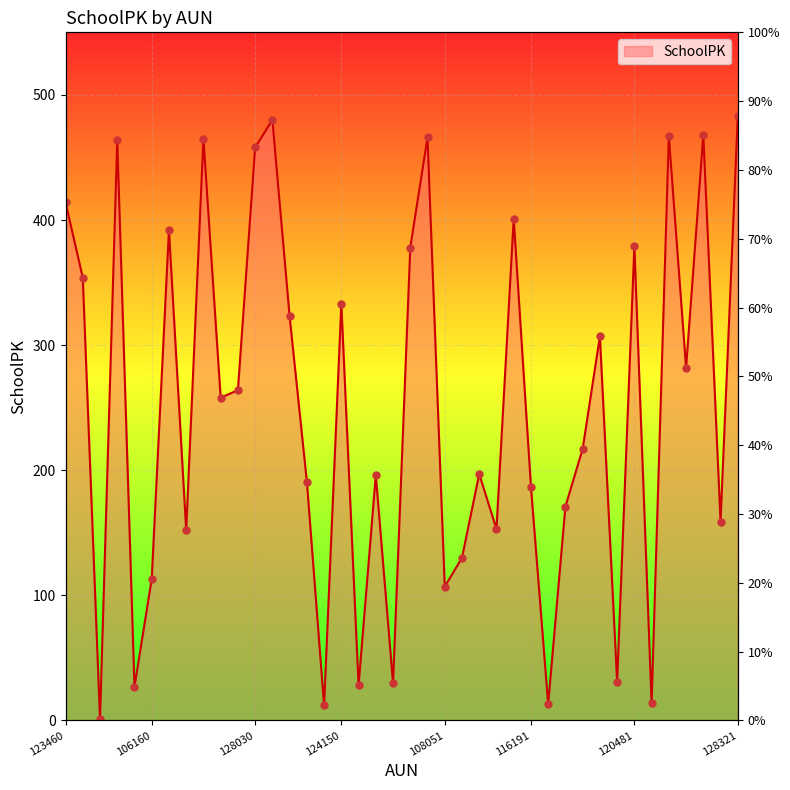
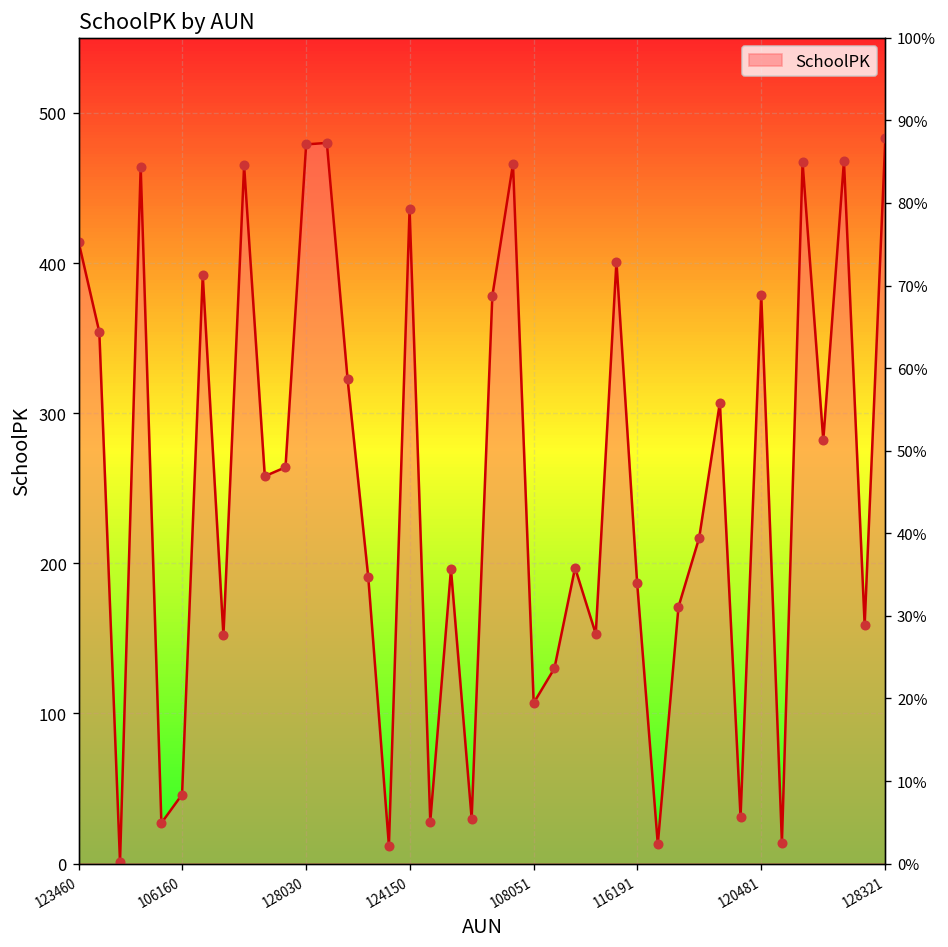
106160: 113 -> 46
128030: 458 -> 479
124150: 333 -> 436
